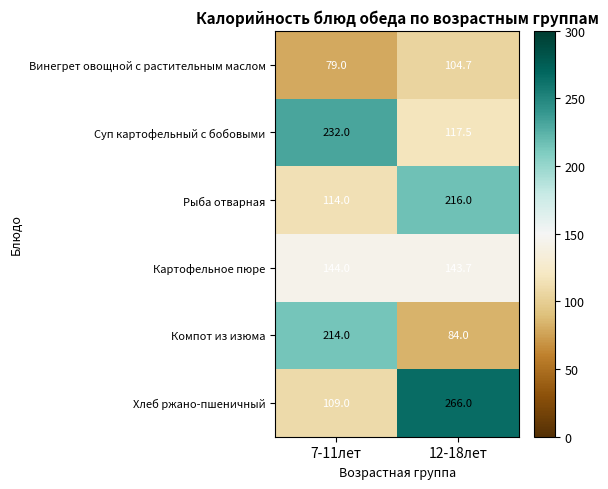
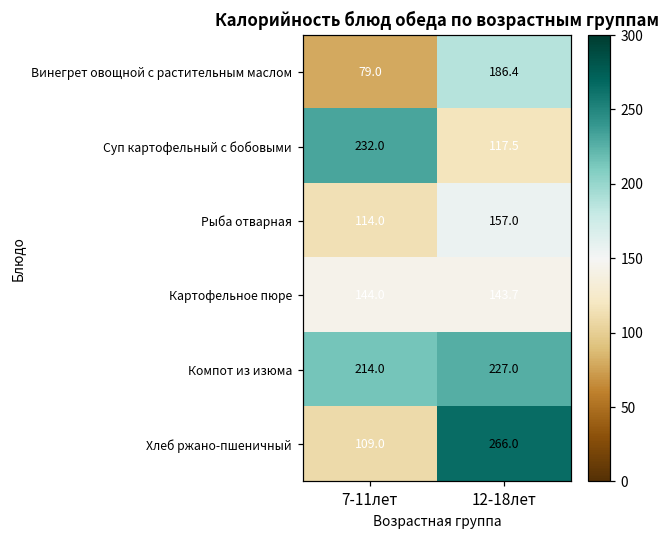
Винегрет овощной с растительным маслом, 12-18лет: 104.7 -> 186.4
Рыба отварная, 12-18лет: 216.0 -> 157.0
Компот из изюма, 12-18лет: 84.0 -> 227.0
